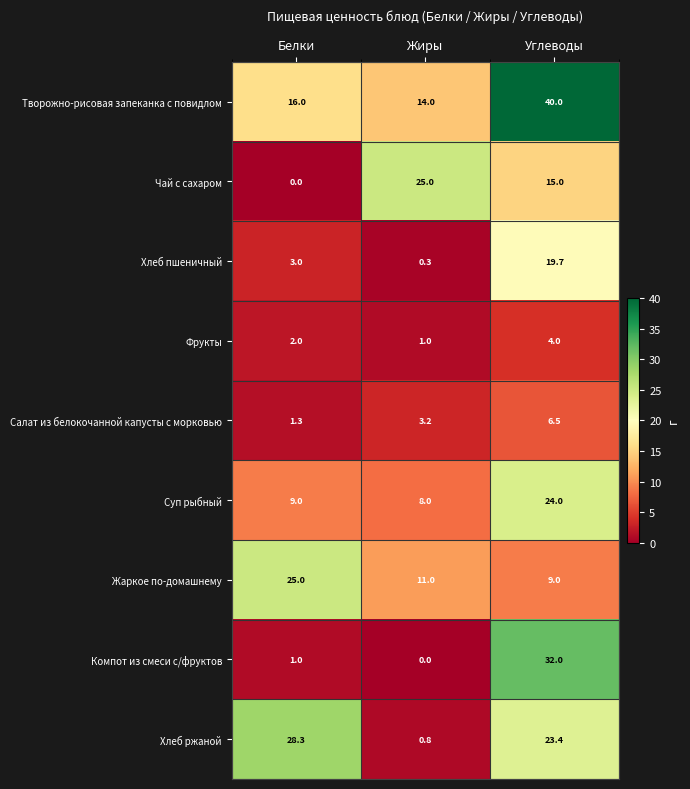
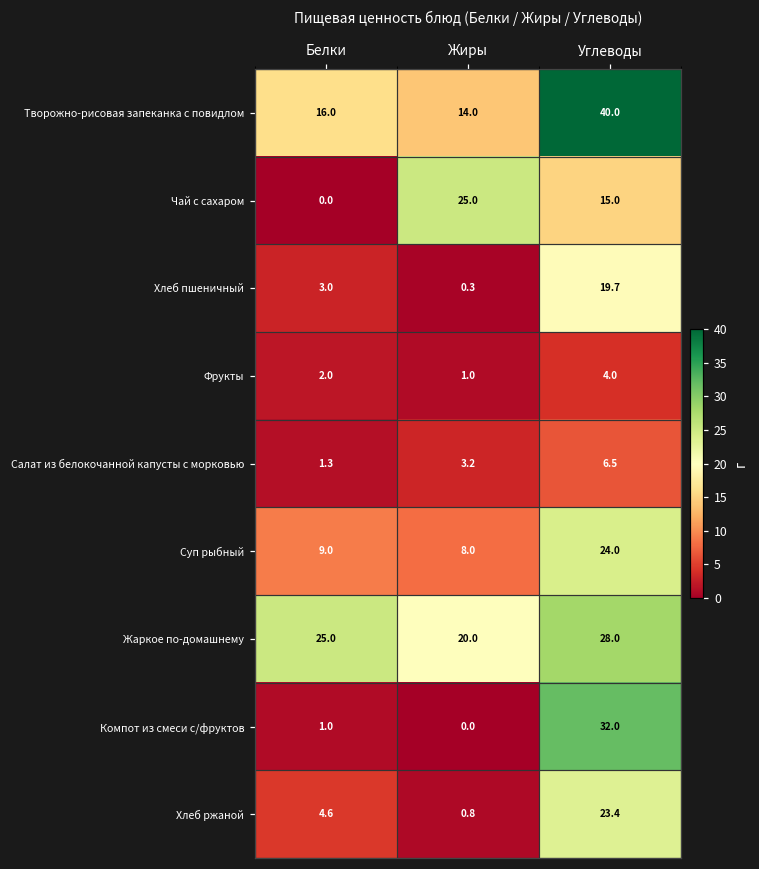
Жаркое по-домашнему, Жиры: 11.0 -> 20.0
Жаркое по-домашнему, Углеводы: 9.0 -> 28.0
Хлеб ржаной, Белки: 28.3 -> 4.6
